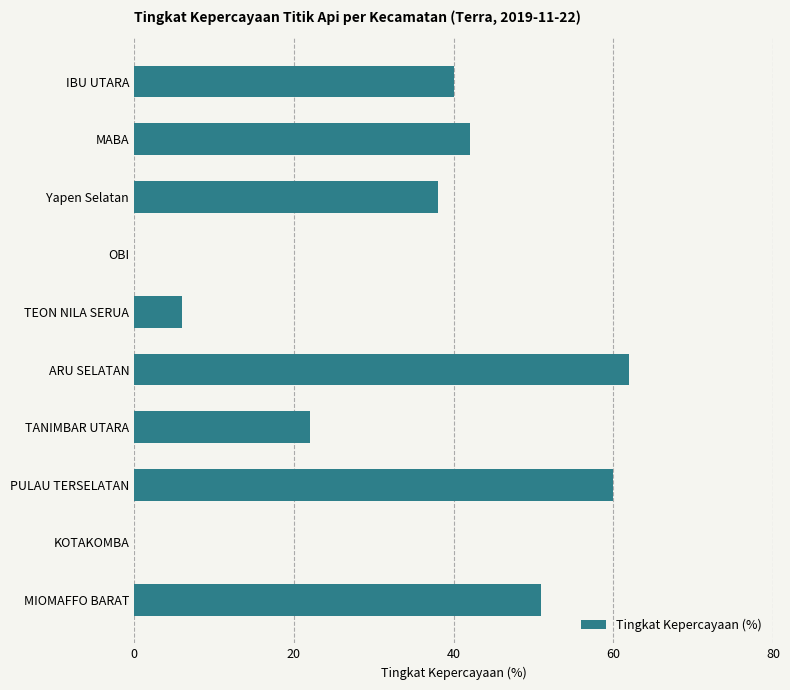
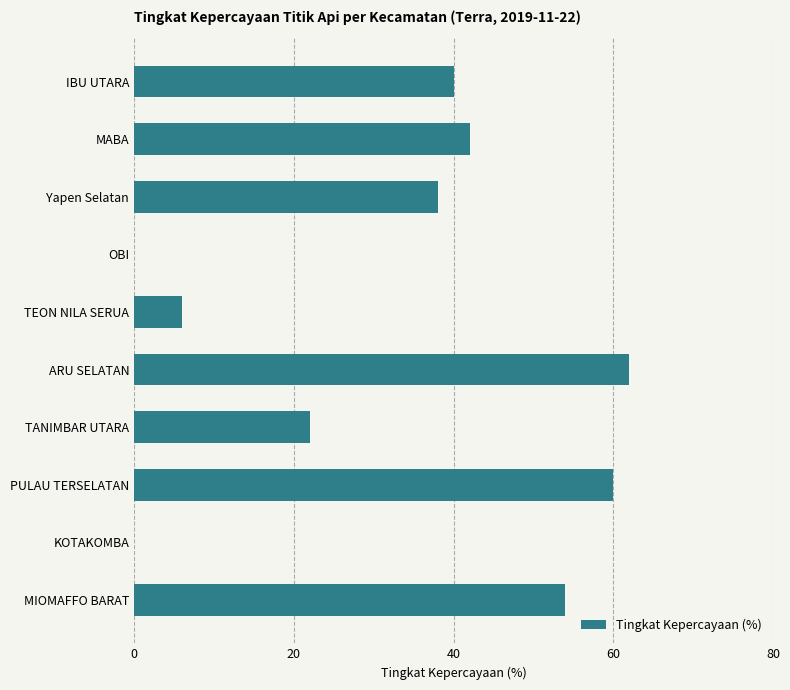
MIOMAFFO BARAT: 51 -> 54
